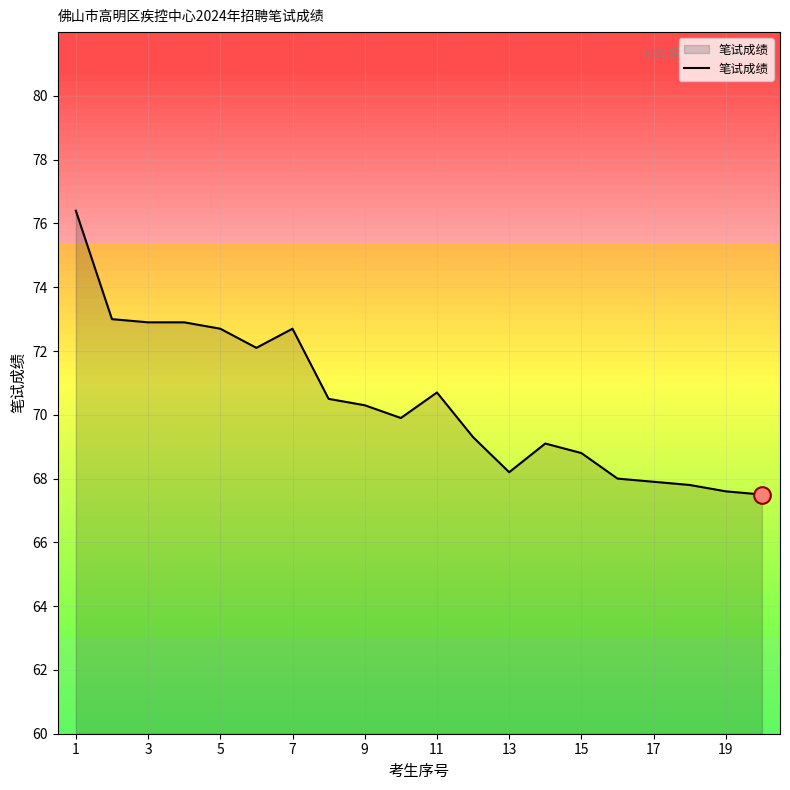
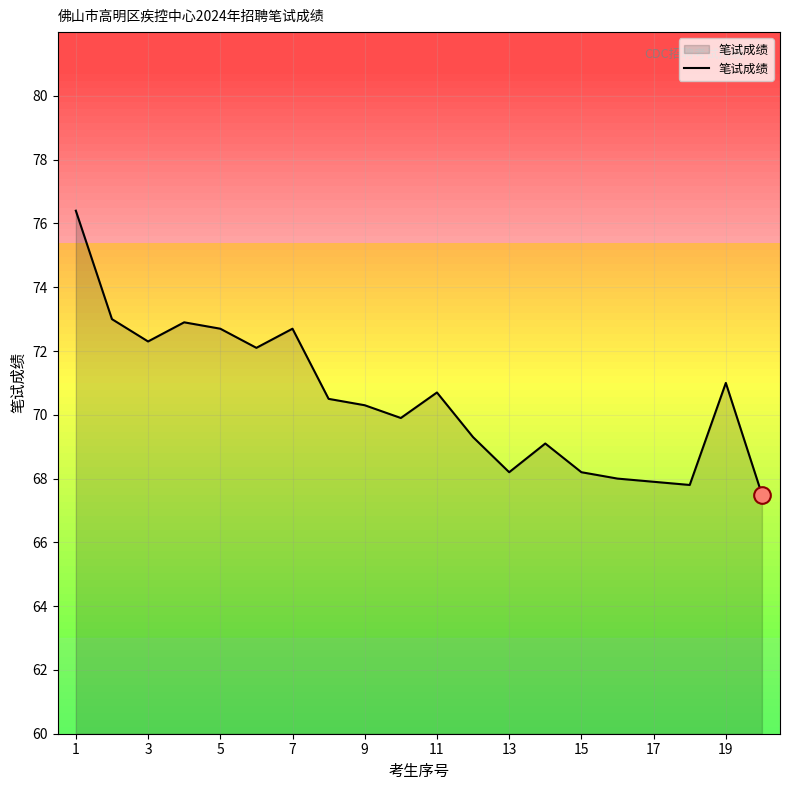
笔试成绩, 3: 72.9 -> 72.3
笔试成绩, 15: 68.8 -> 68.2
笔试成绩, 19: 67.6 -> 71.0
